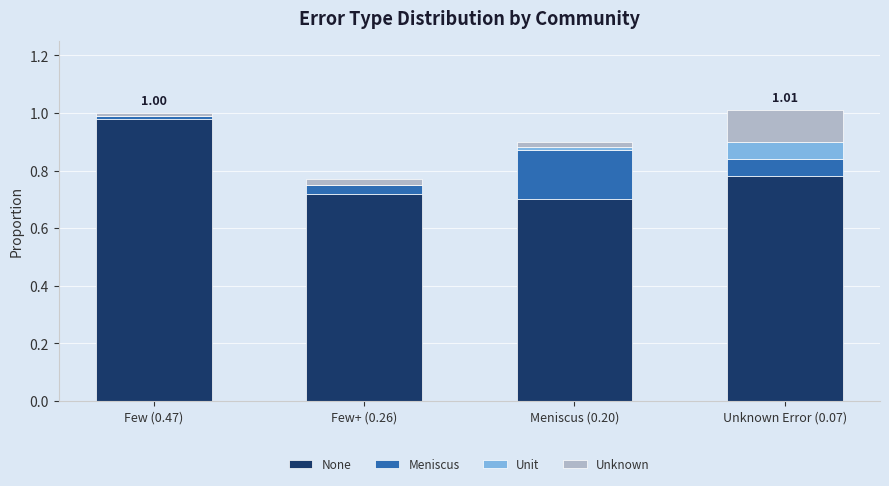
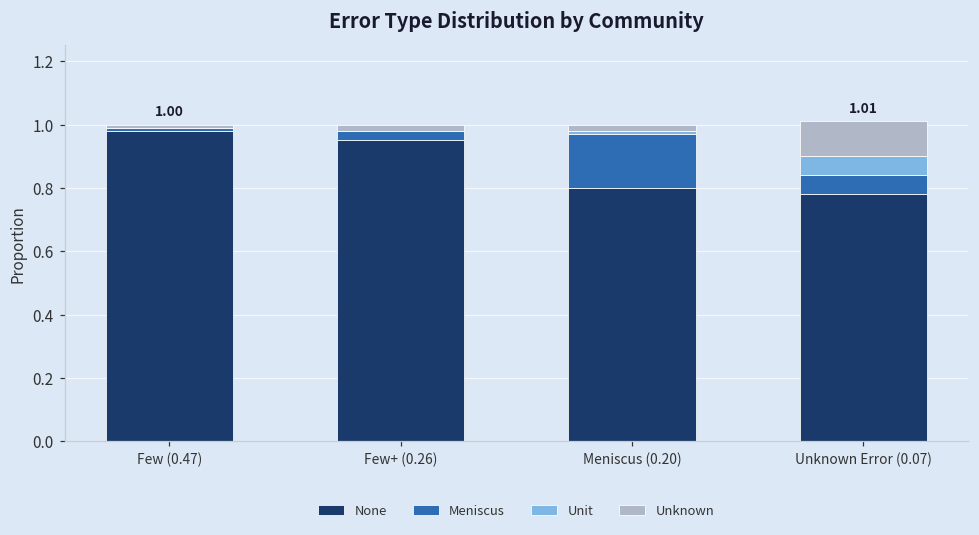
None, Few+ (0.26): 0.72 -> 0.95
None, Meniscus (0.20): 0.7 -> 0.8
